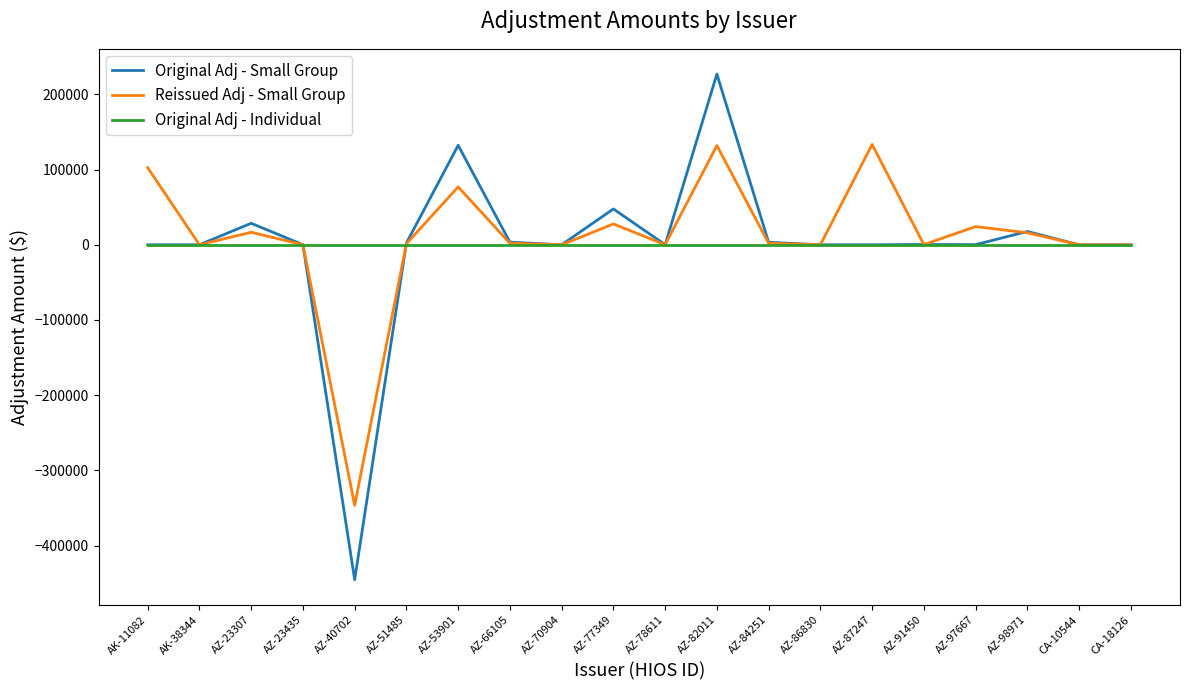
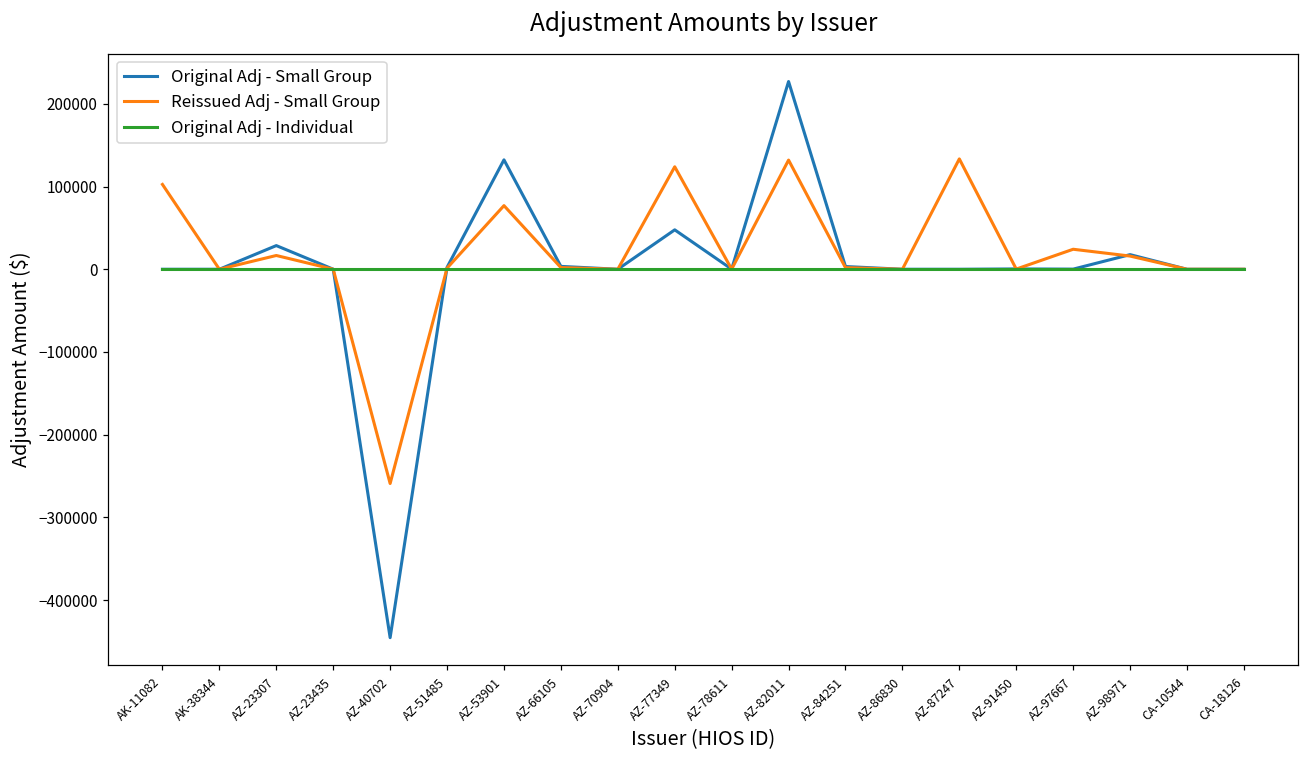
Reissued Adj - Small Group, AZ-40702: -350000 -> -260000
Reissued Adj - Small Group, AZ-77349: 30000 -> 120000
